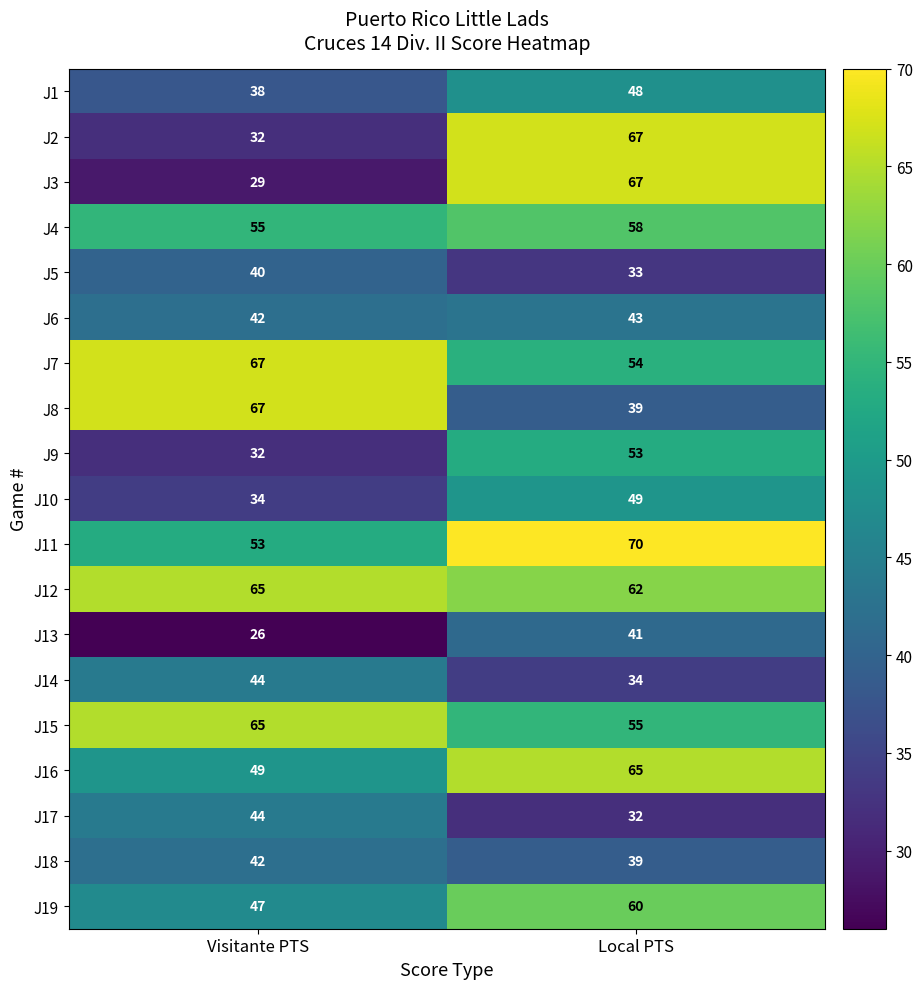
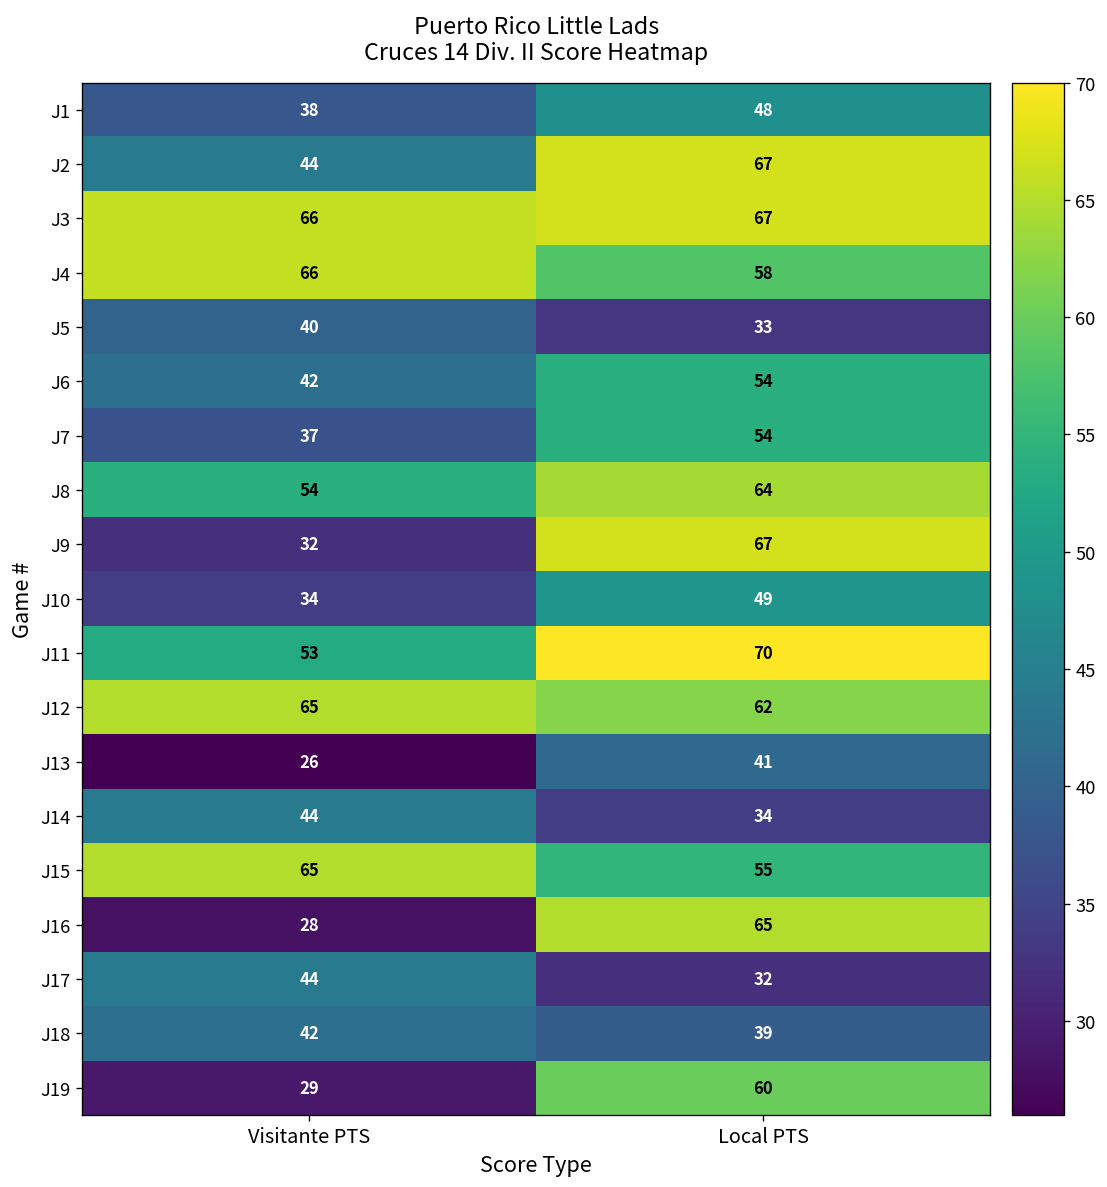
J2, Visitante PTS: 32 -> 44
J3, Visitante PTS: 29 -> 66
J4, Visitante PTS: 55 -> 66
J6, Local PTS: 43 -> 54
J7, Visitante PTS: 67 -> 37
J8, Visitante PTS: 67 -> 54
J8, Local PTS: 39 -> 64
J9, Local PTS: 53 -> 67
J16, Visitante PTS: 49 -> 28
J19, Visitante PTS: 47 -> 29
